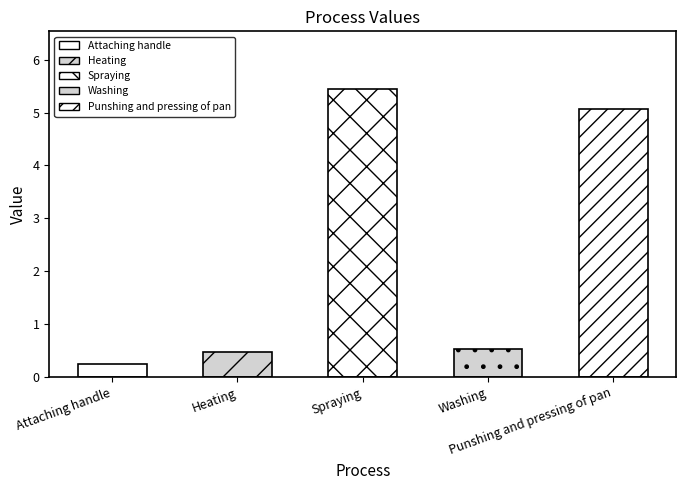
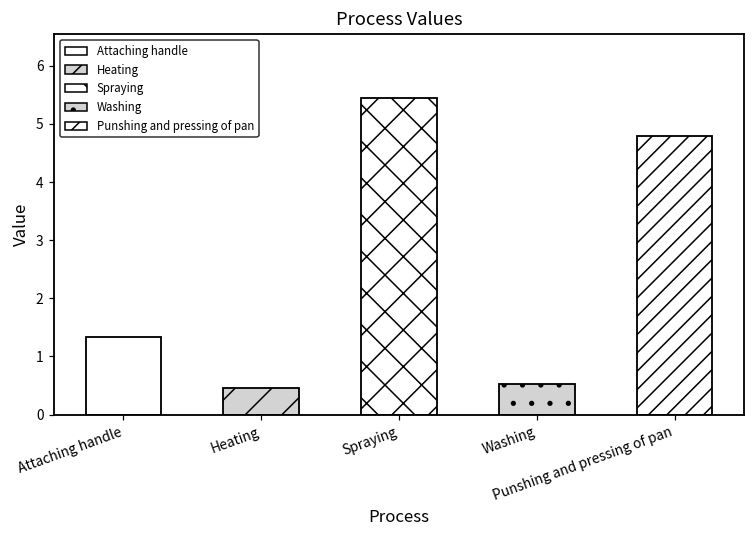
Attaching handle: 0.2 -> 1.3
Punshing and pressing of pan: 5.1 -> 4.8
